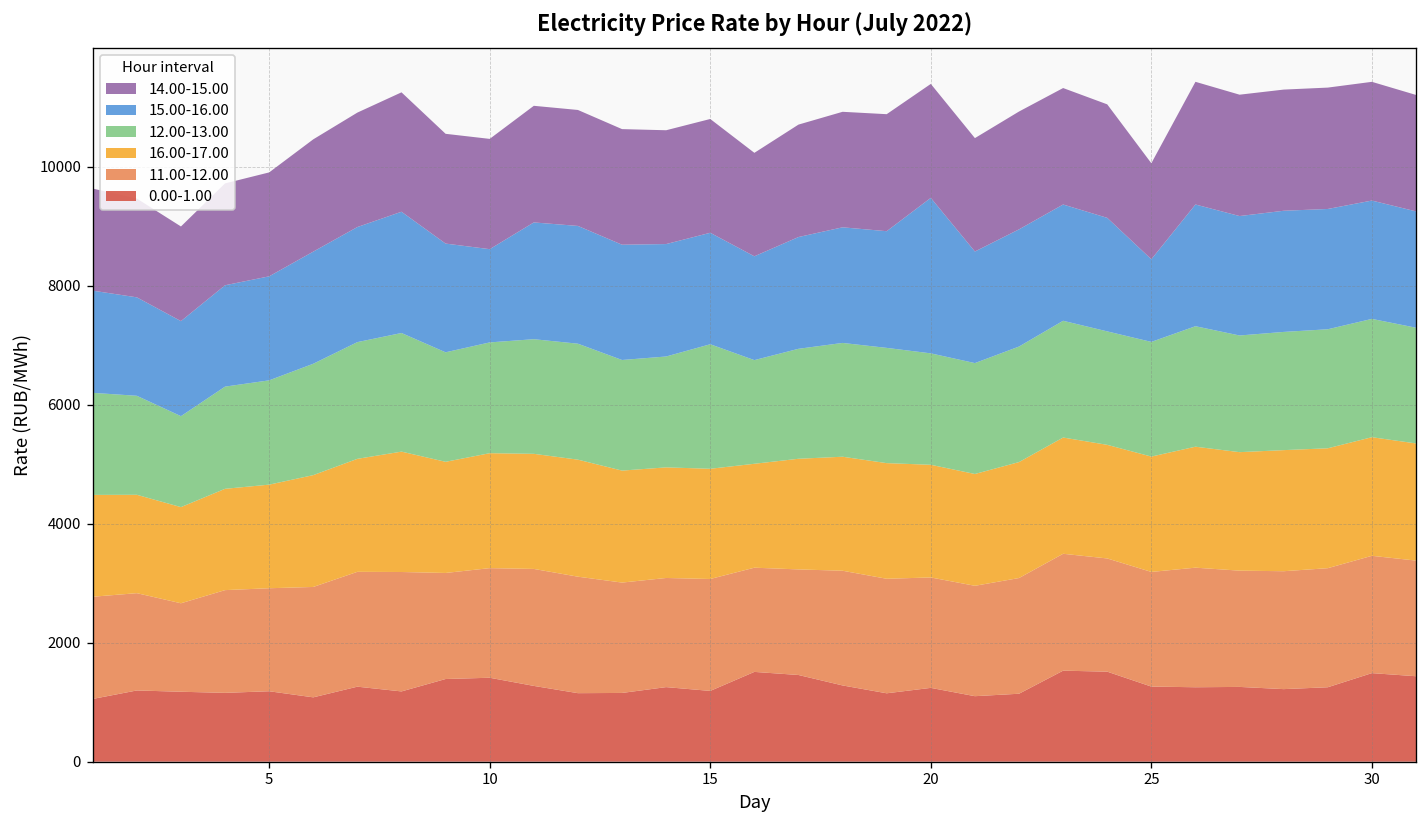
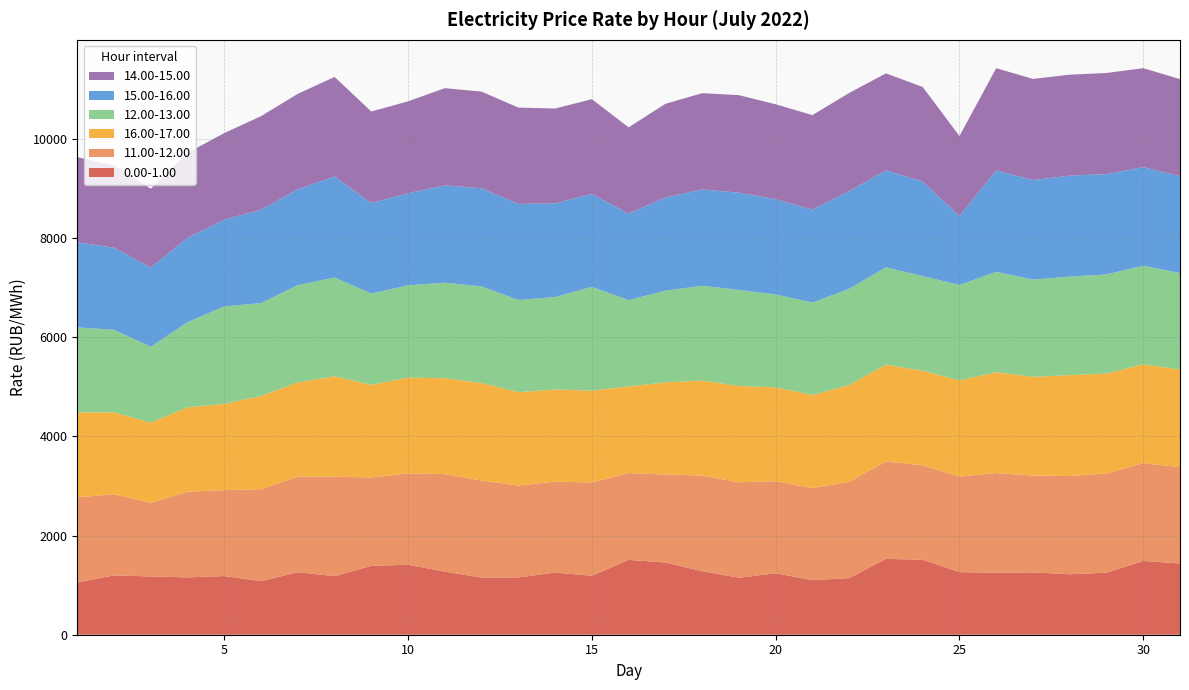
12.00-13.00, 5: 1800 -> 2000
15.00-16.00, 10: 1600 -> 1900
15.00-16.00, 20: 2600 -> 1900
